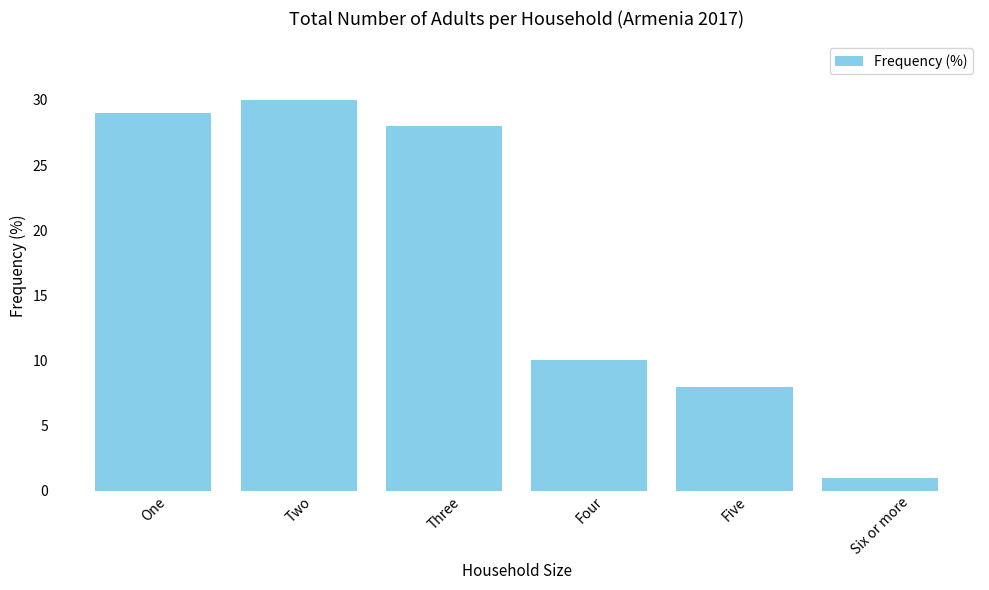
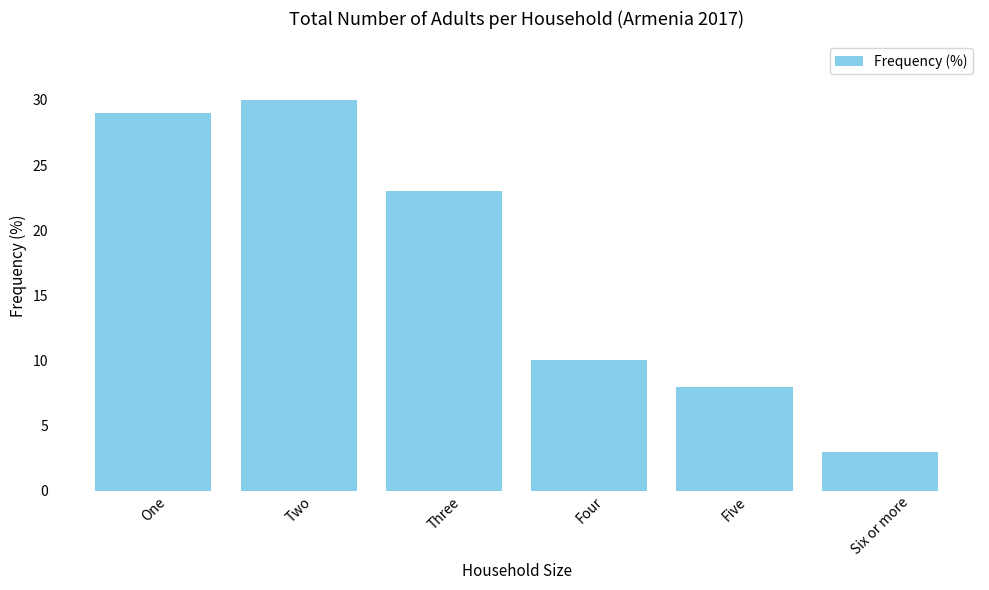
Three: 28 -> 23
Six or more: 1 -> 3
